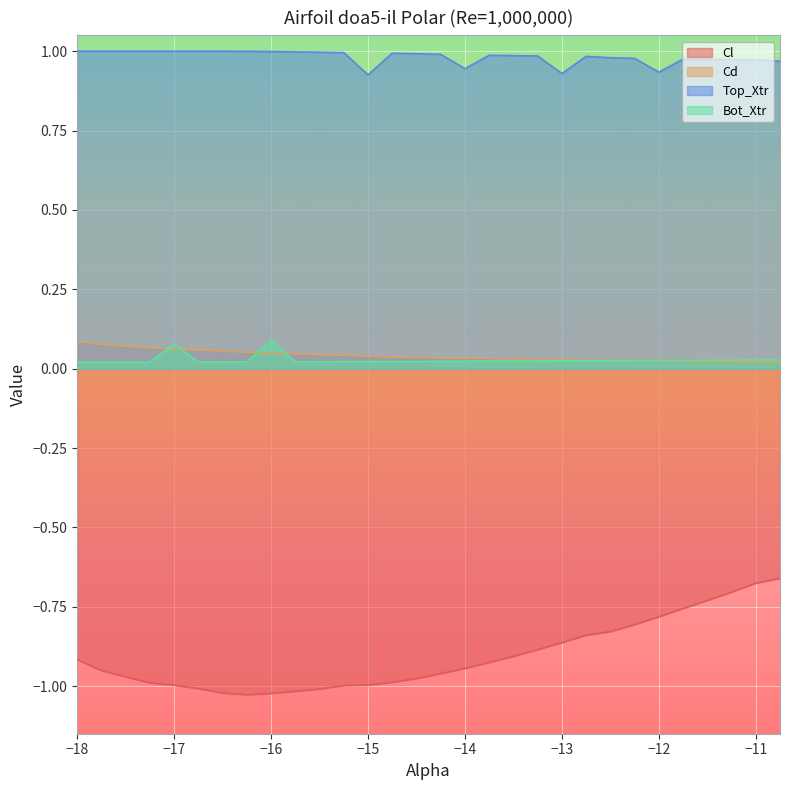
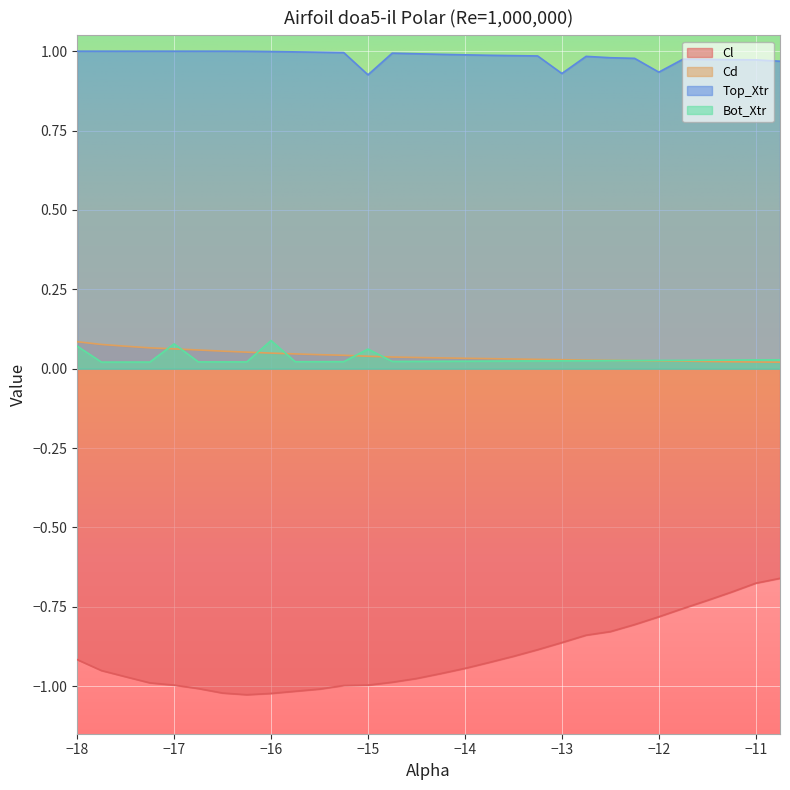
Bot_Xtr, −18: 0.02 -> 0.07
Bot_Xtr, −15: 0.02 -> 0.06
Top_Xtr, −14: 0.94 -> 0.99
